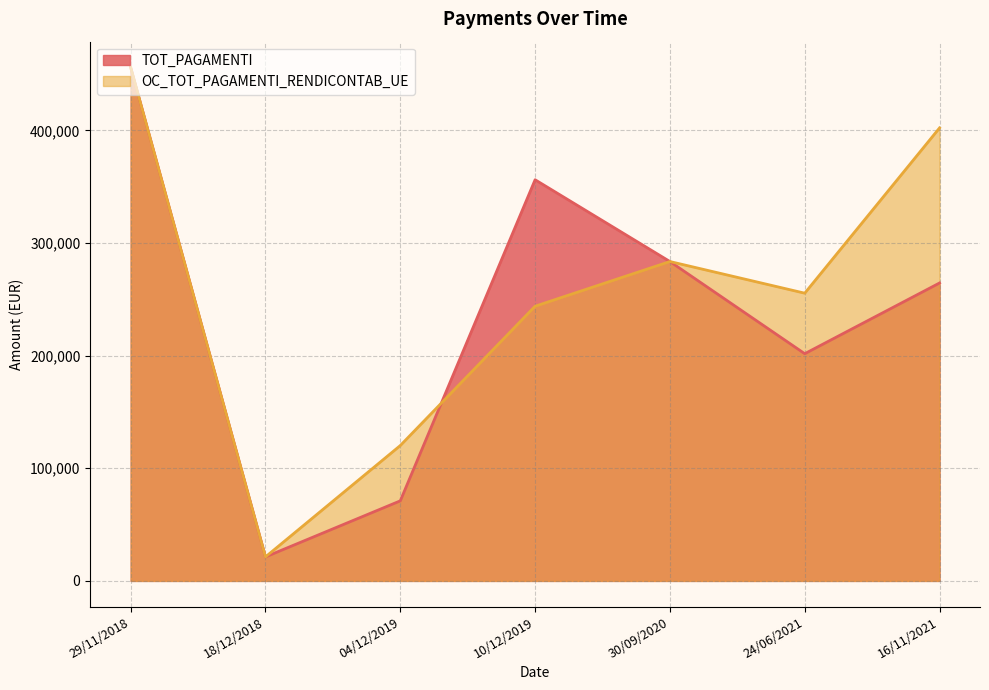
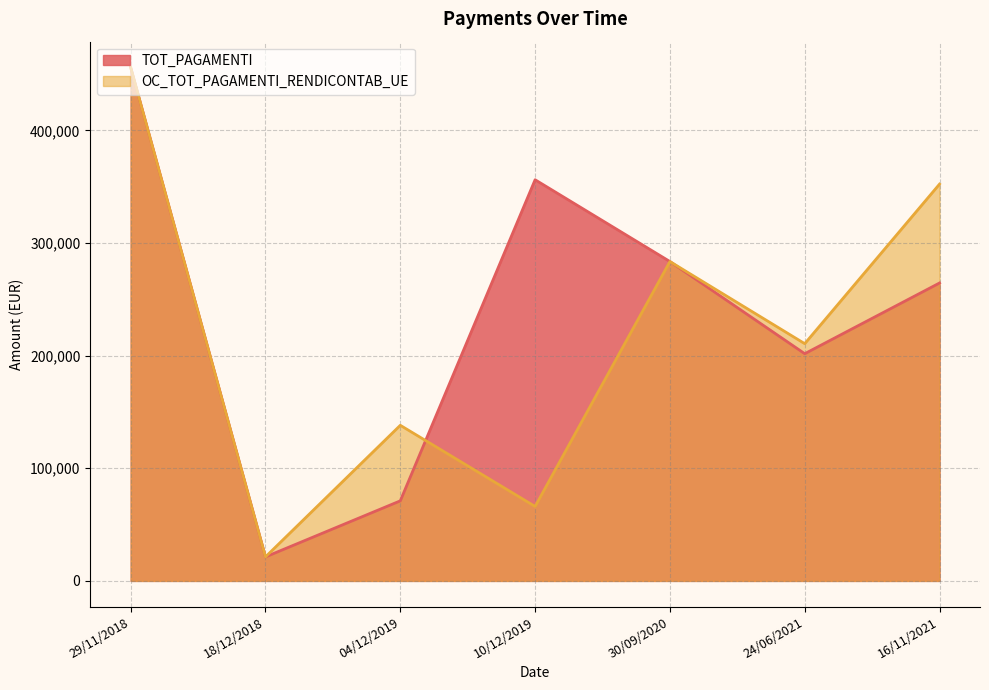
OC_TOT_PAGAMENTI_RENDICONTAB_UE, 04/12/2019: 120,000 -> 138,000
OC_TOT_PAGAMENTI_RENDICONTAB_UE, 10/12/2019: 244,000 -> 66,000
OC_TOT_PAGAMENTI_RENDICONTAB_UE, 24/06/2021: 255,000 -> 211,000
OC_TOT_PAGAMENTI_RENDICONTAB_UE, 16/11/2021: 402,000 -> 352,000
